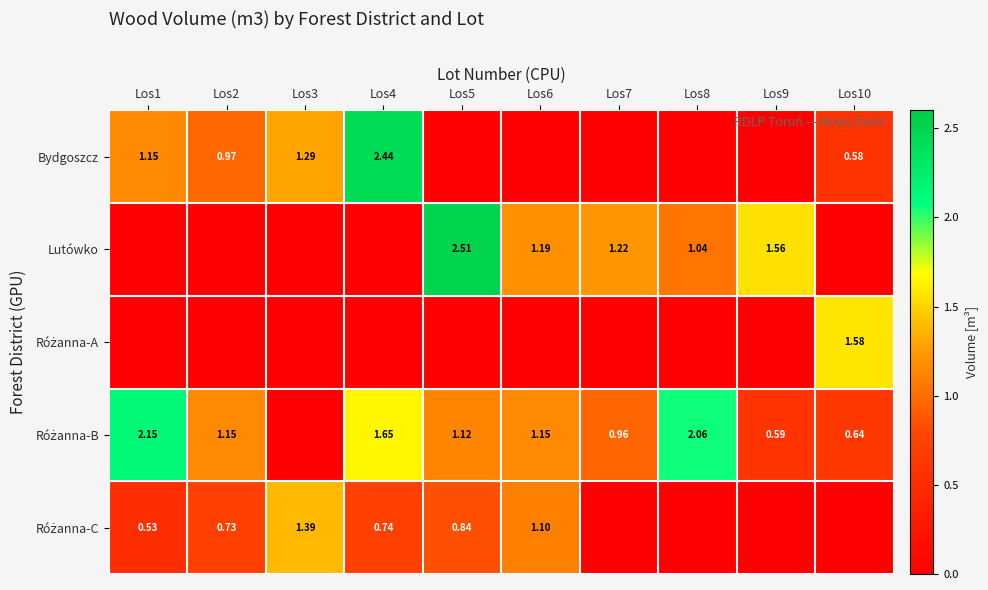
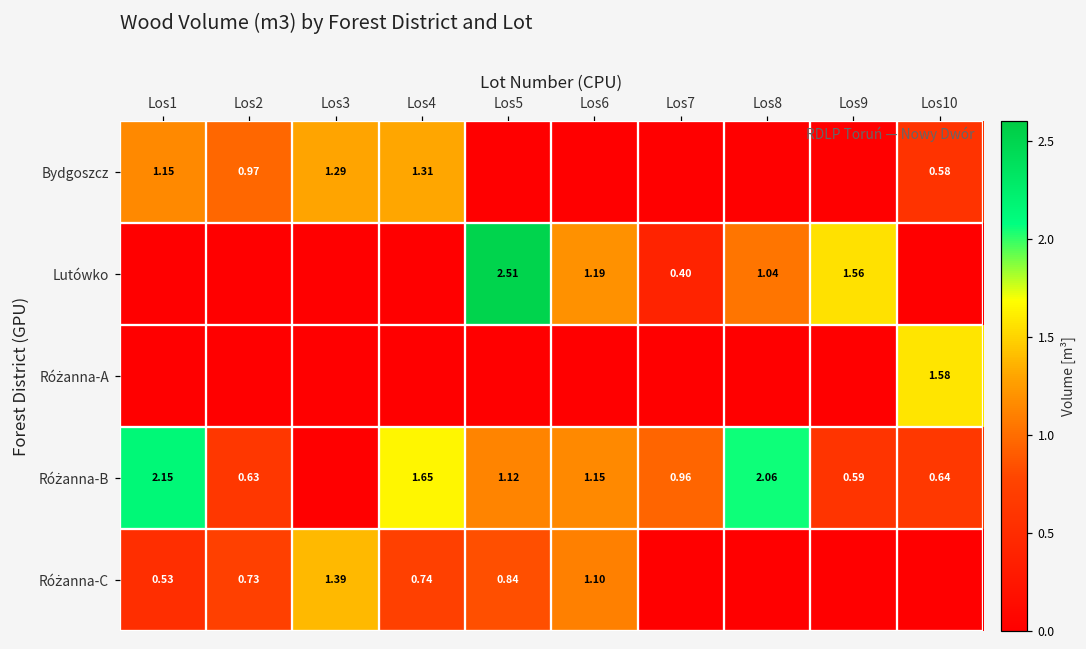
Bydgoszcz, Los4: 2.44 -> 1.31
Lutówko, Los7: 1.22 -> 0.40
Różanna-B, Los2: 1.15 -> 0.63
